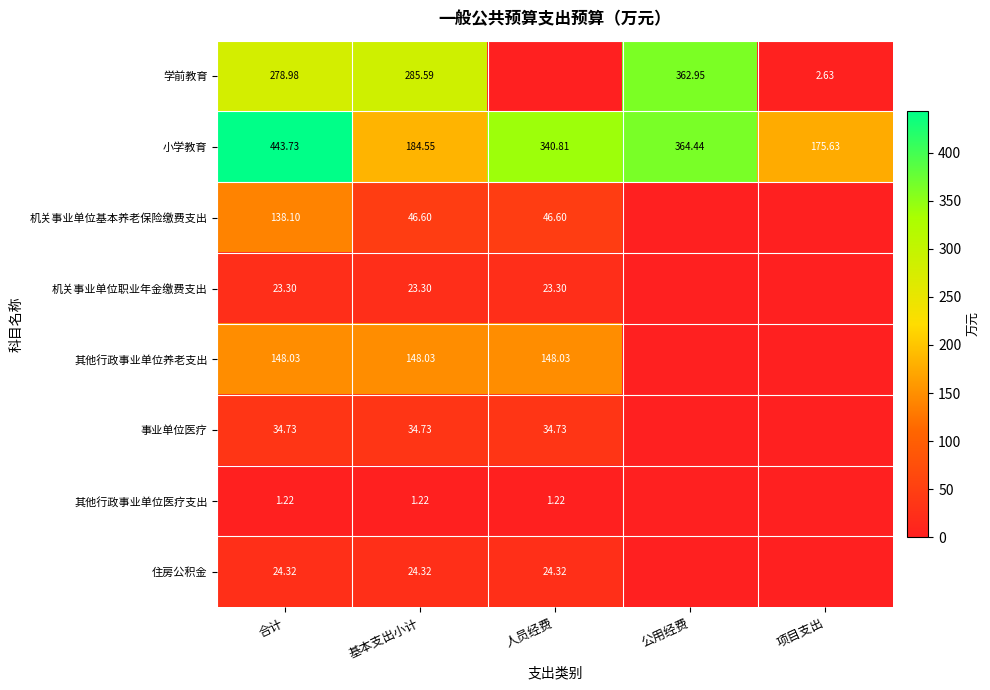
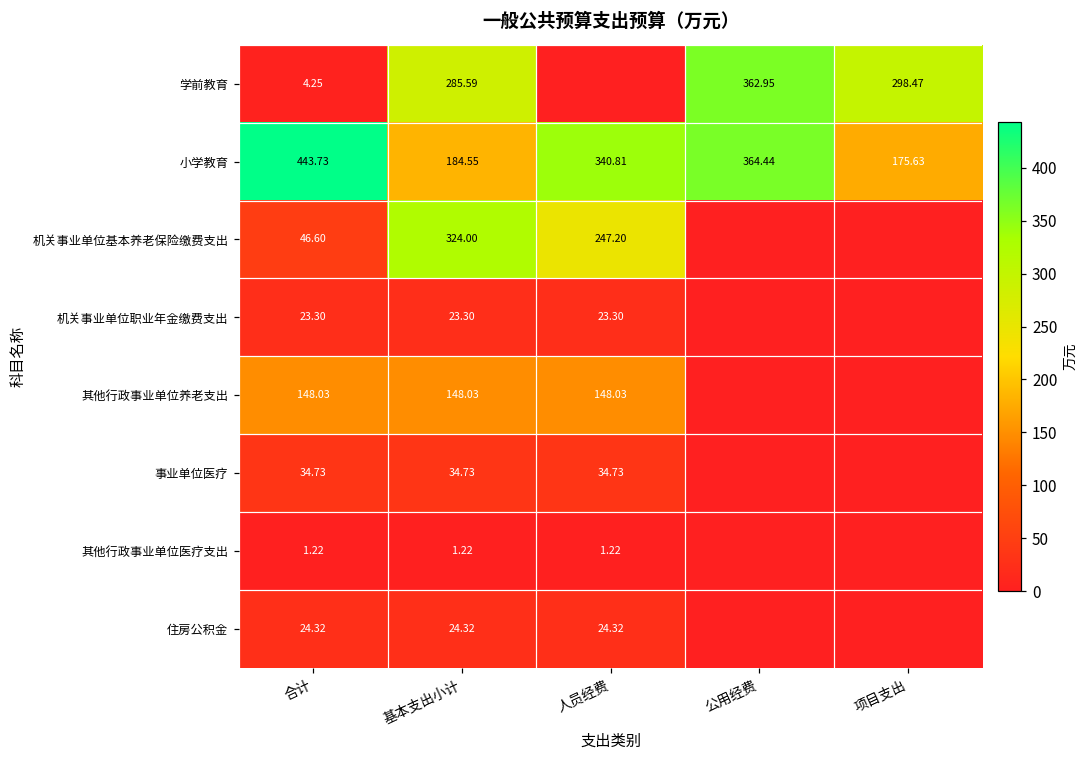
学前教育, 合计: 278.98 -> 4.25
学前教育, 项目支出: 2.63 -> 298.47
机关事业单位基本养老保险缴费支出, 合计: 138.10 -> 46.60
机关事业单位基本养老保险缴费支出, 基本支出小计: 46.60 -> 324.00
机关事业单位基本养老保险缴费支出, 人员经费: 46.60 -> 247.20
